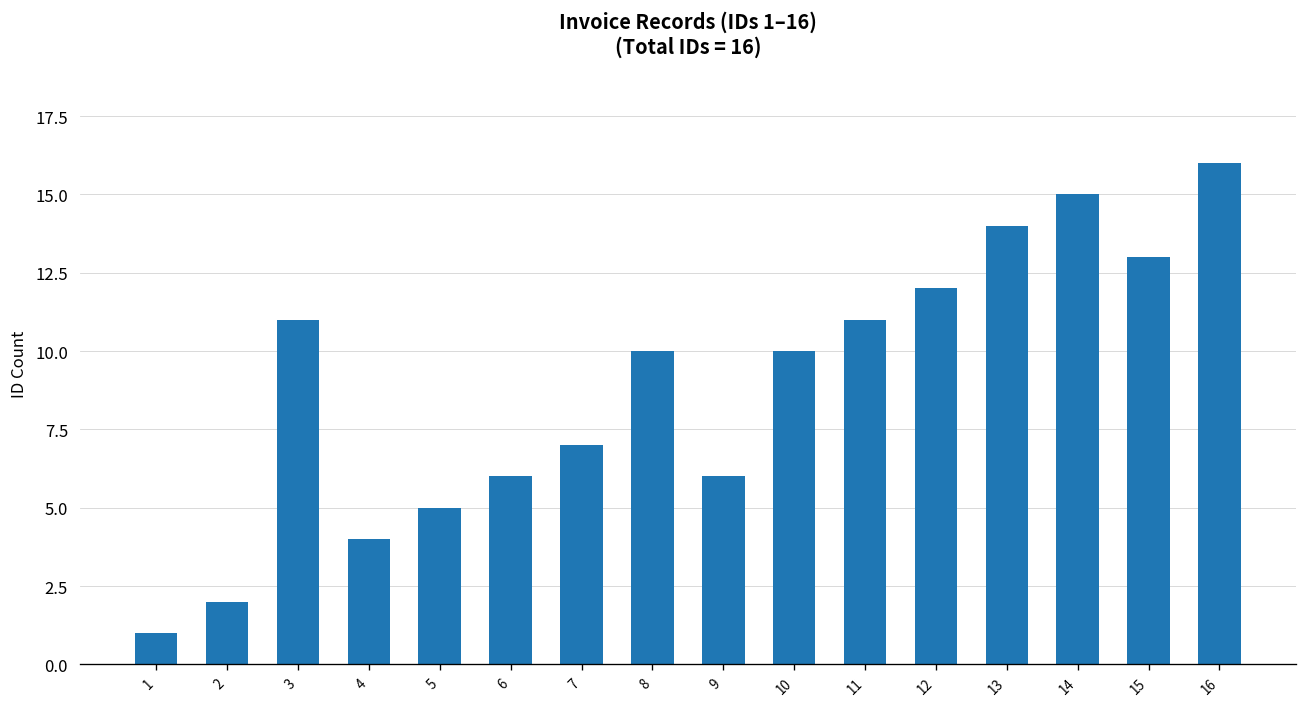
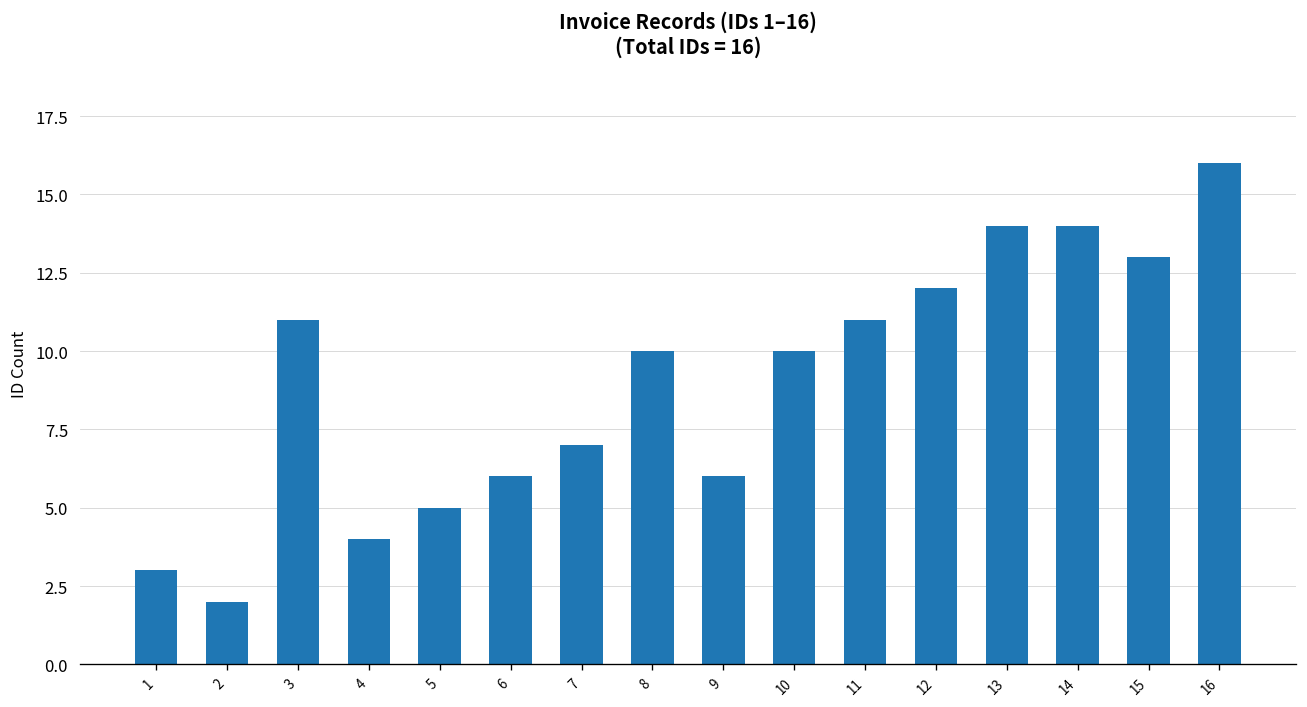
1: 1 -> 3
14: 15 -> 14
